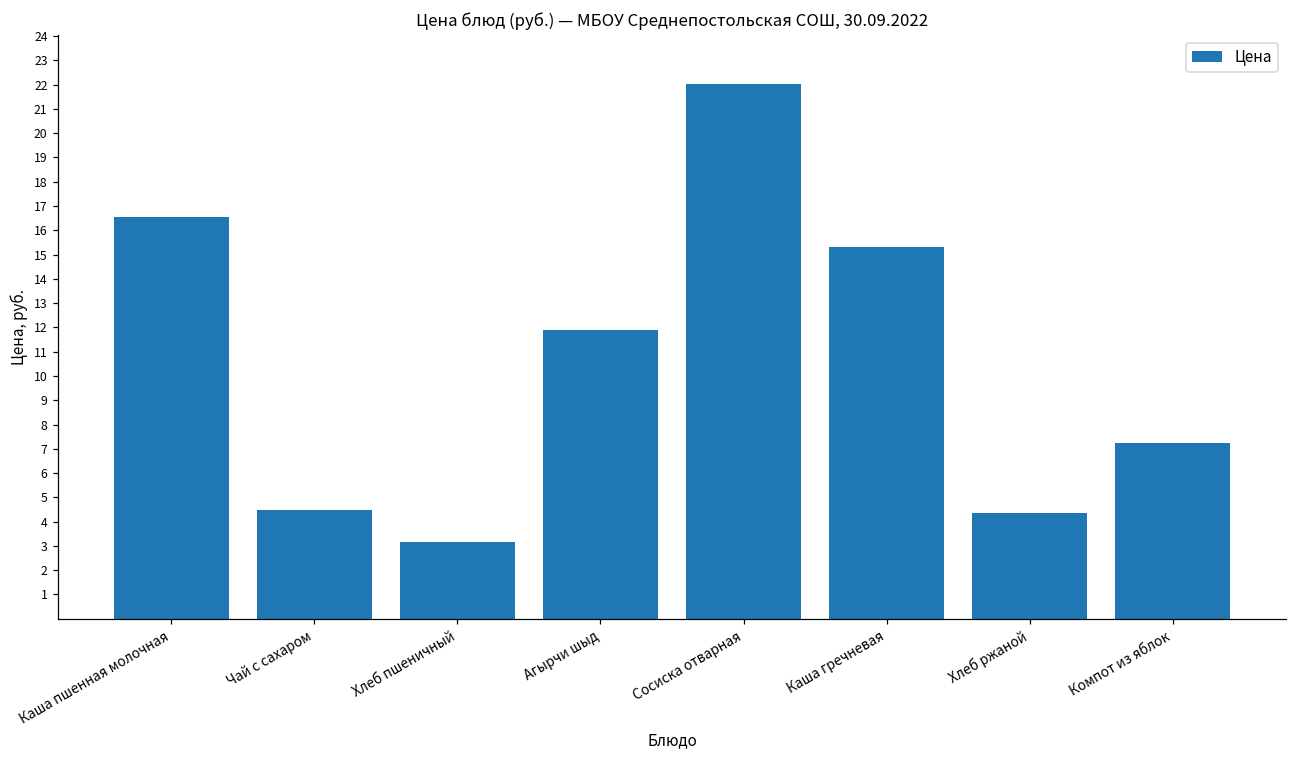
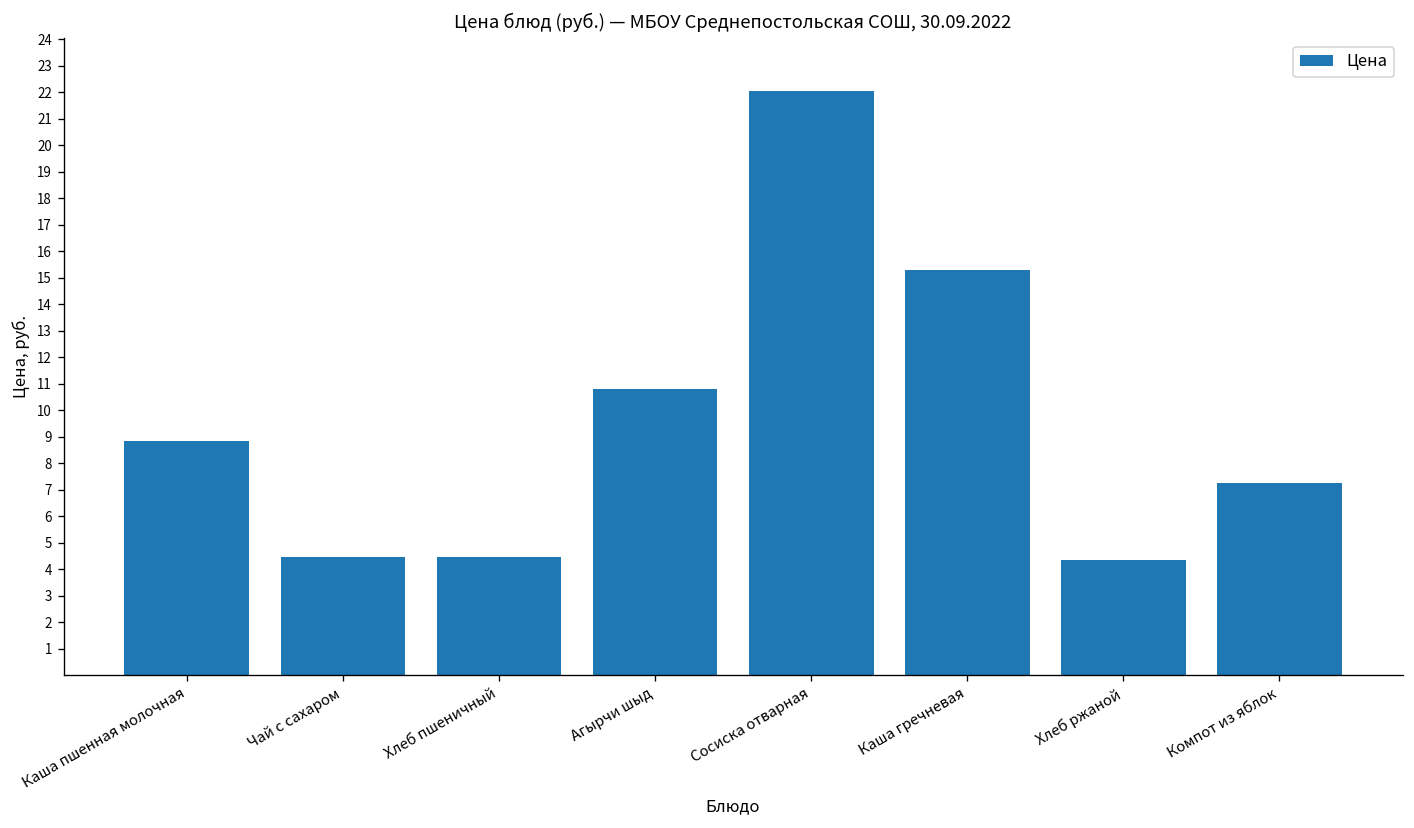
Каша пшенная молочная: 16.5 -> 8.8
Хлеб пшеничный: 3.2 -> 4.4
Агырчи шыд: 11.9 -> 10.8
